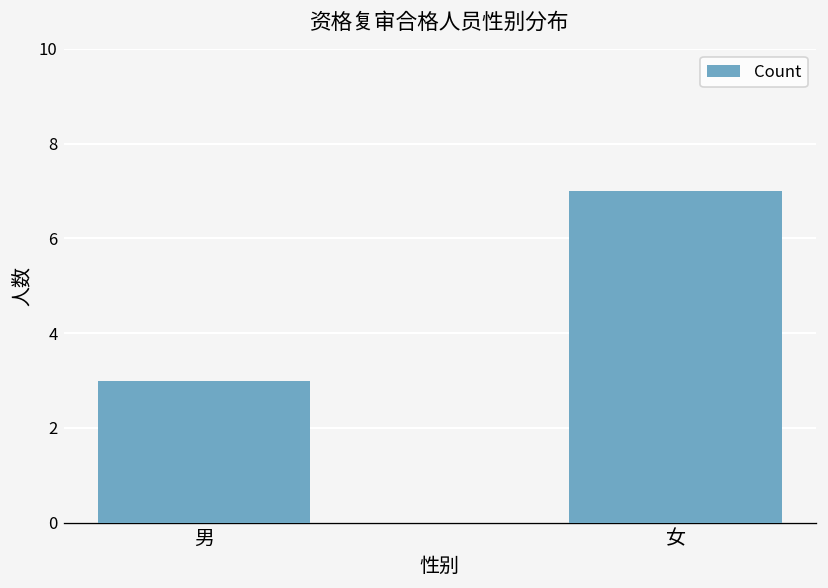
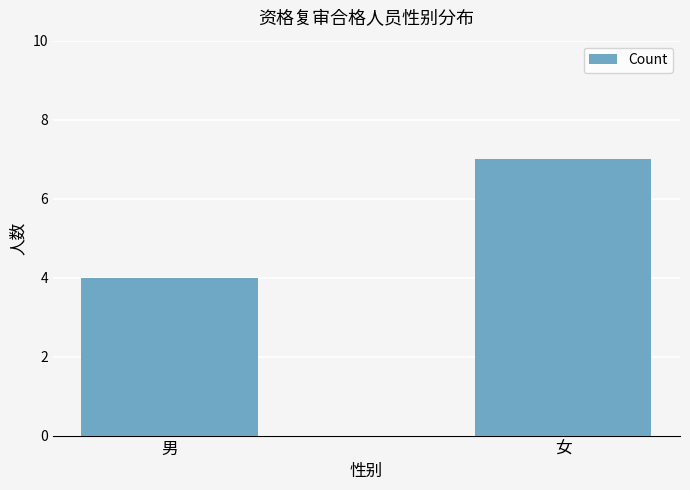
男: 3 -> 4
